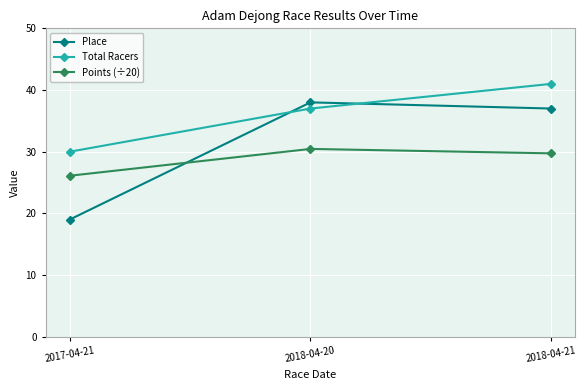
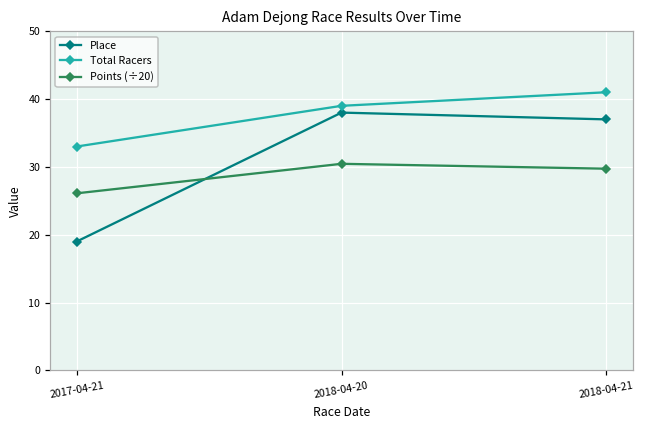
Total Racers, 2017-04-21: 30 -> 33
Total Racers, 2018-04-20: 37 -> 39
